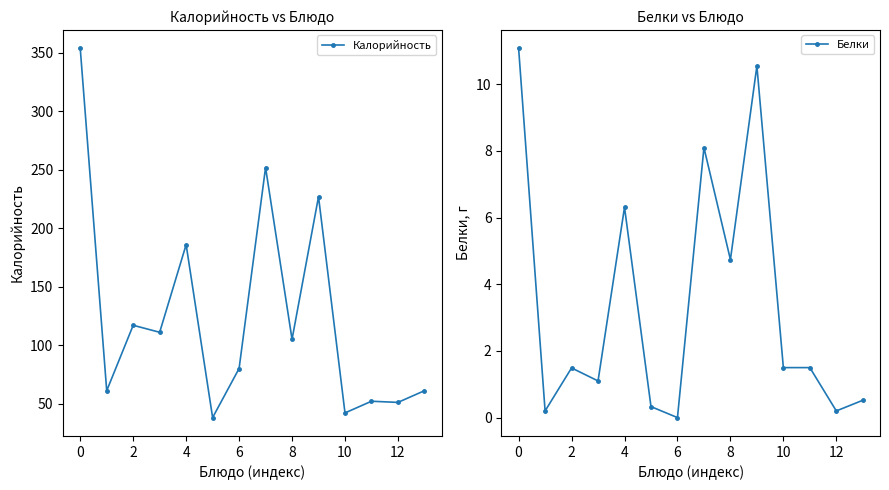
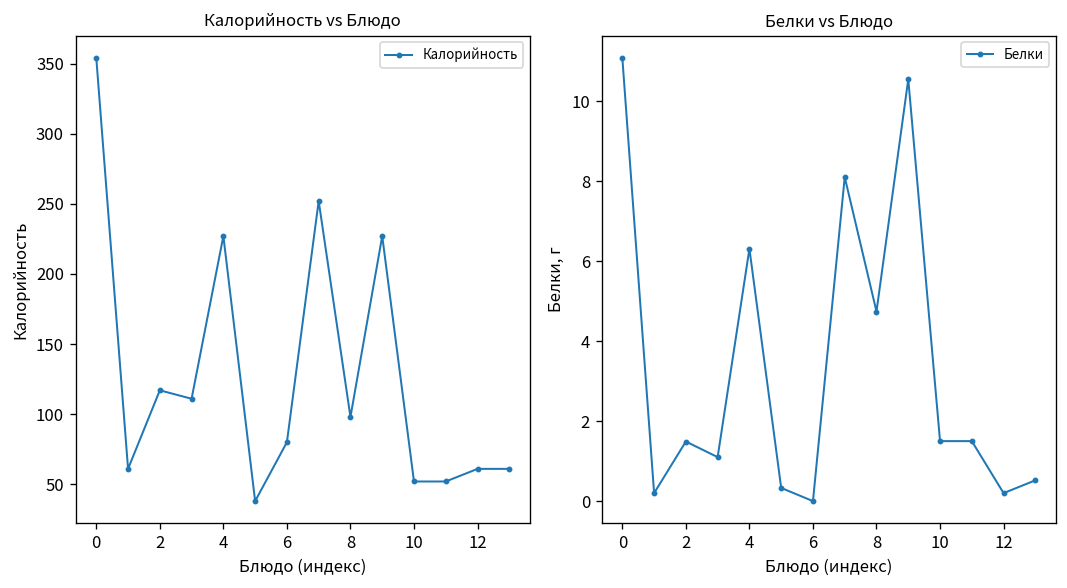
Калорийность vs Блюдо, 4: 186 -> 227
Калорийность vs Блюдо, 8: 105 -> 98
Калорийность vs Блюдо, 10: 42 -> 52
Калорийность vs Блюдо, 12: 51 -> 61
